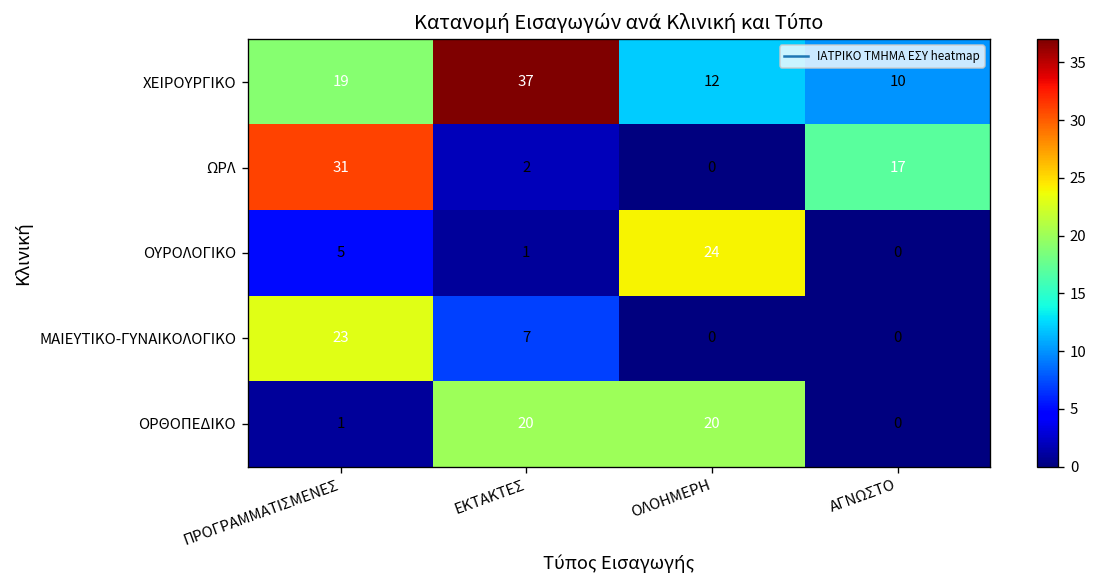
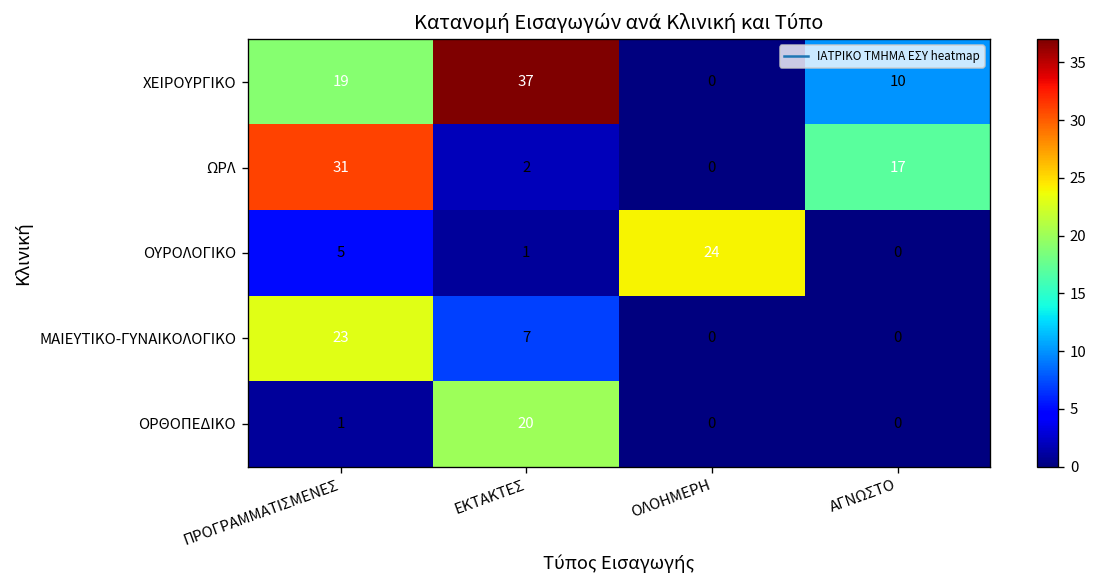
ΧΕΙΡΟΥΡΓΙΚΟ, ΟΛΟΗΜΕΡΗ: 12 -> 0
ΟΡΘΟΠΕΔΙΚΟ, ΟΛΟΗΜΕΡΗ: 20 -> 0
